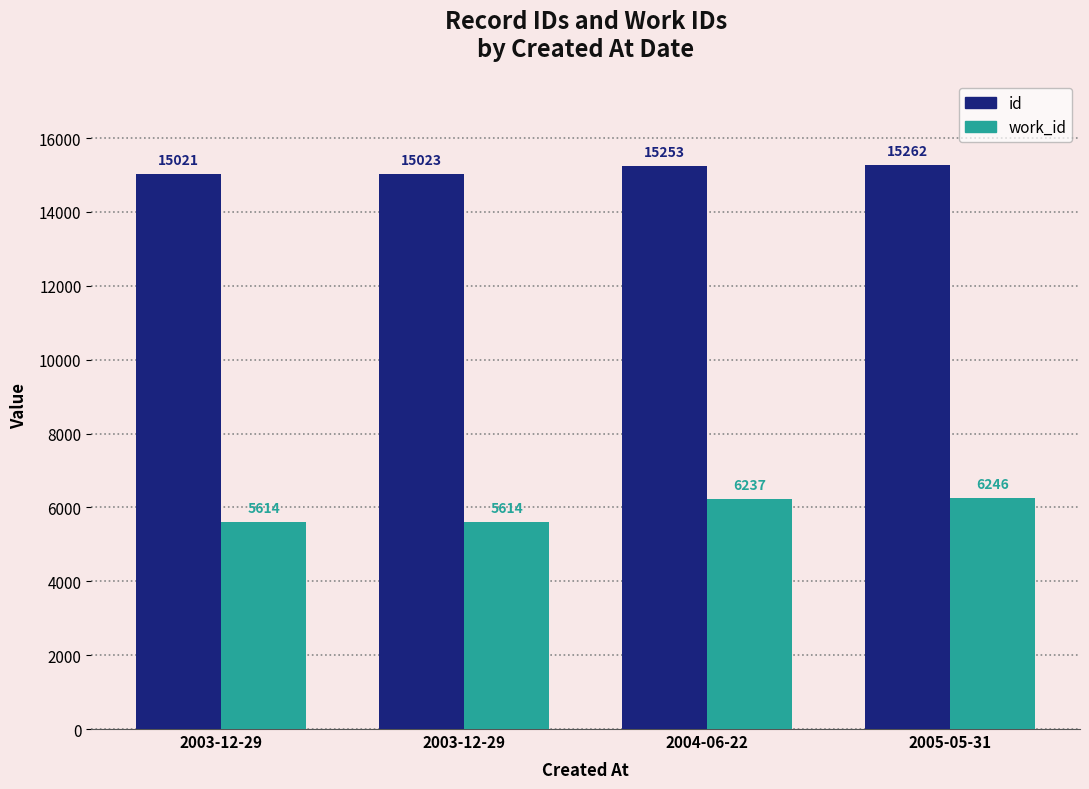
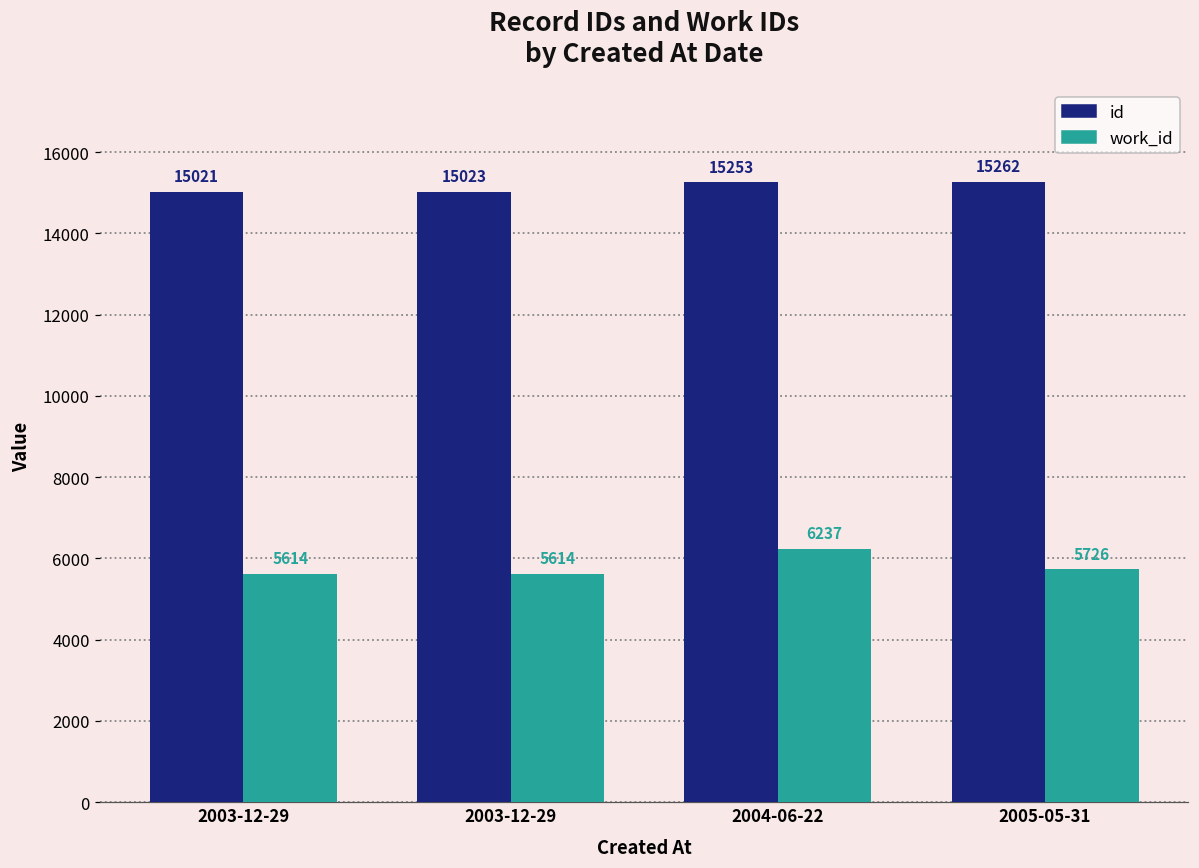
work_id, 2005-05-31: 6246 -> 5726
